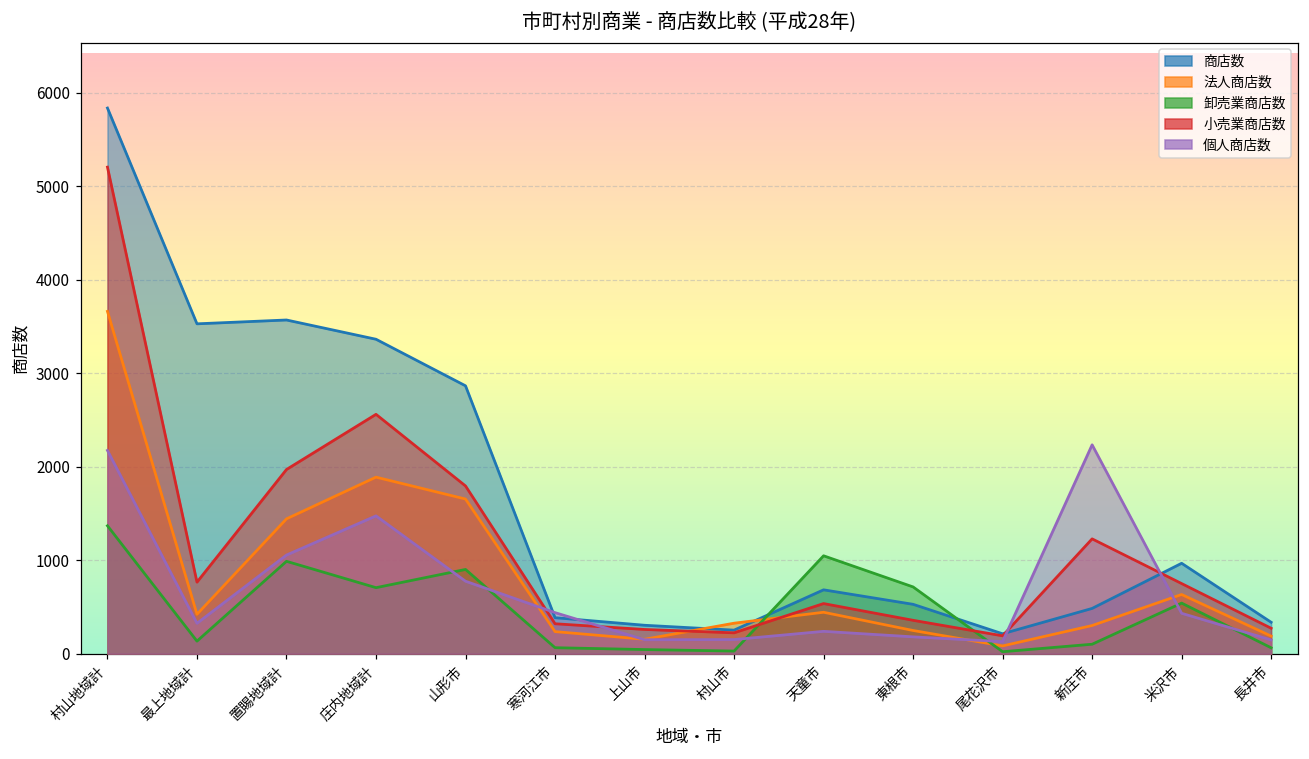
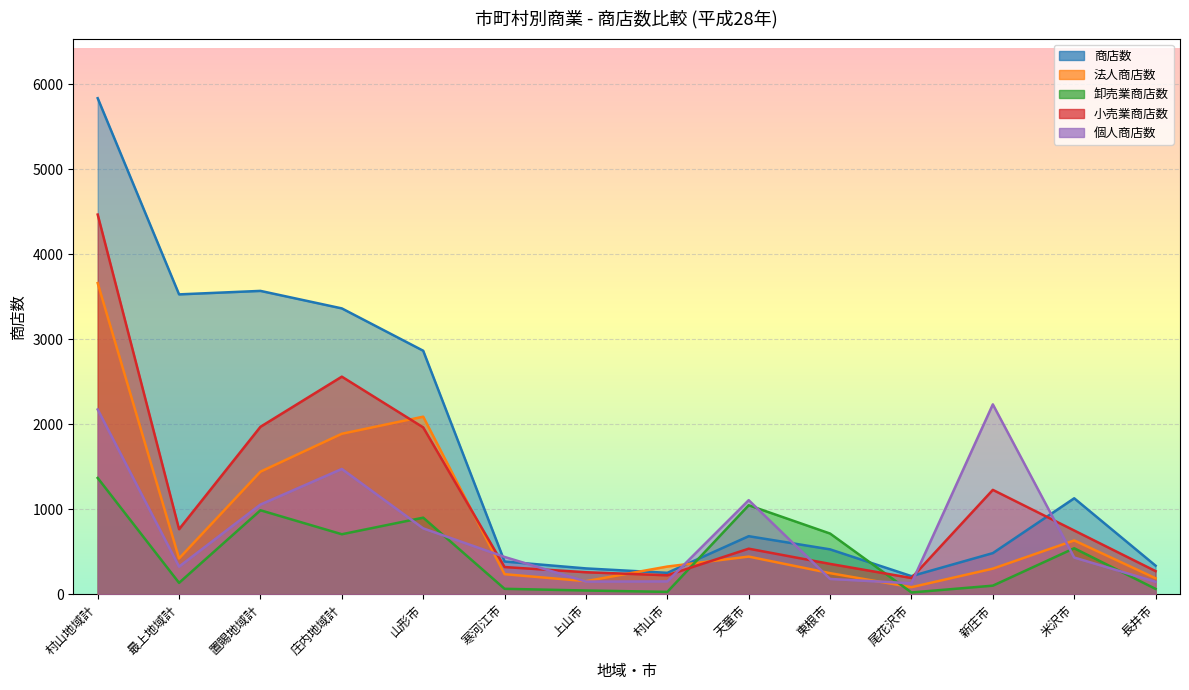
小売業商店数, 村山地域計: 5200 -> 4500
法人商店数, 山形市: 1700 -> 2100
小売業商店数, 山形市: 1800 -> 2000
個人商店数, 天童市: 200 -> 1100
商店数, 米沢市: 1000 -> 1100
